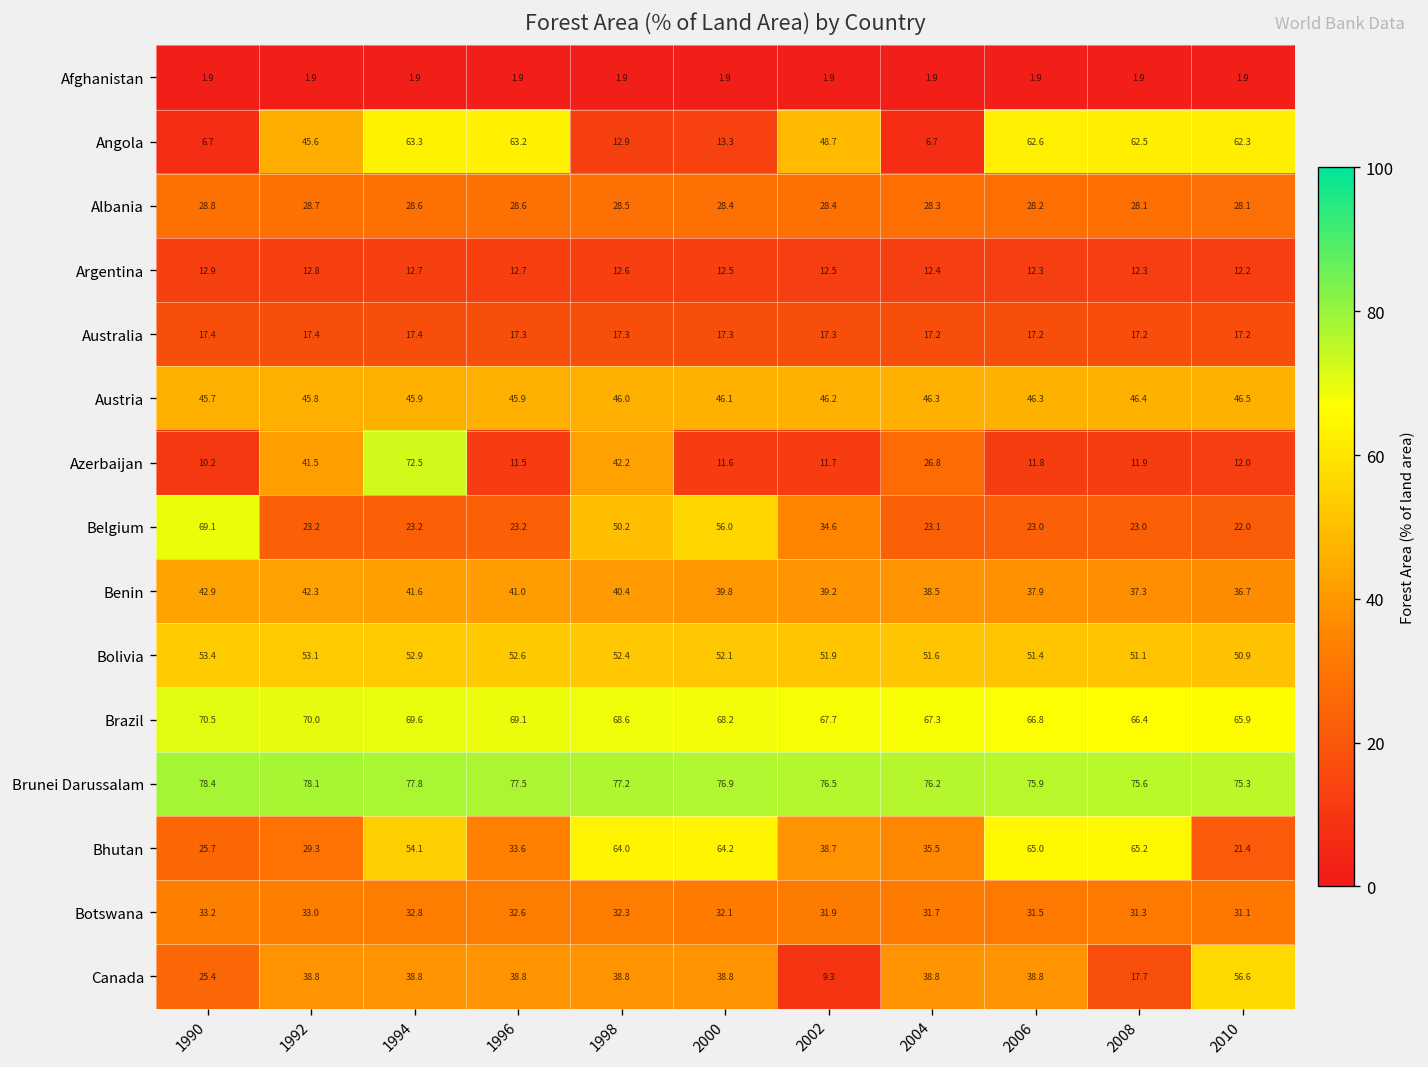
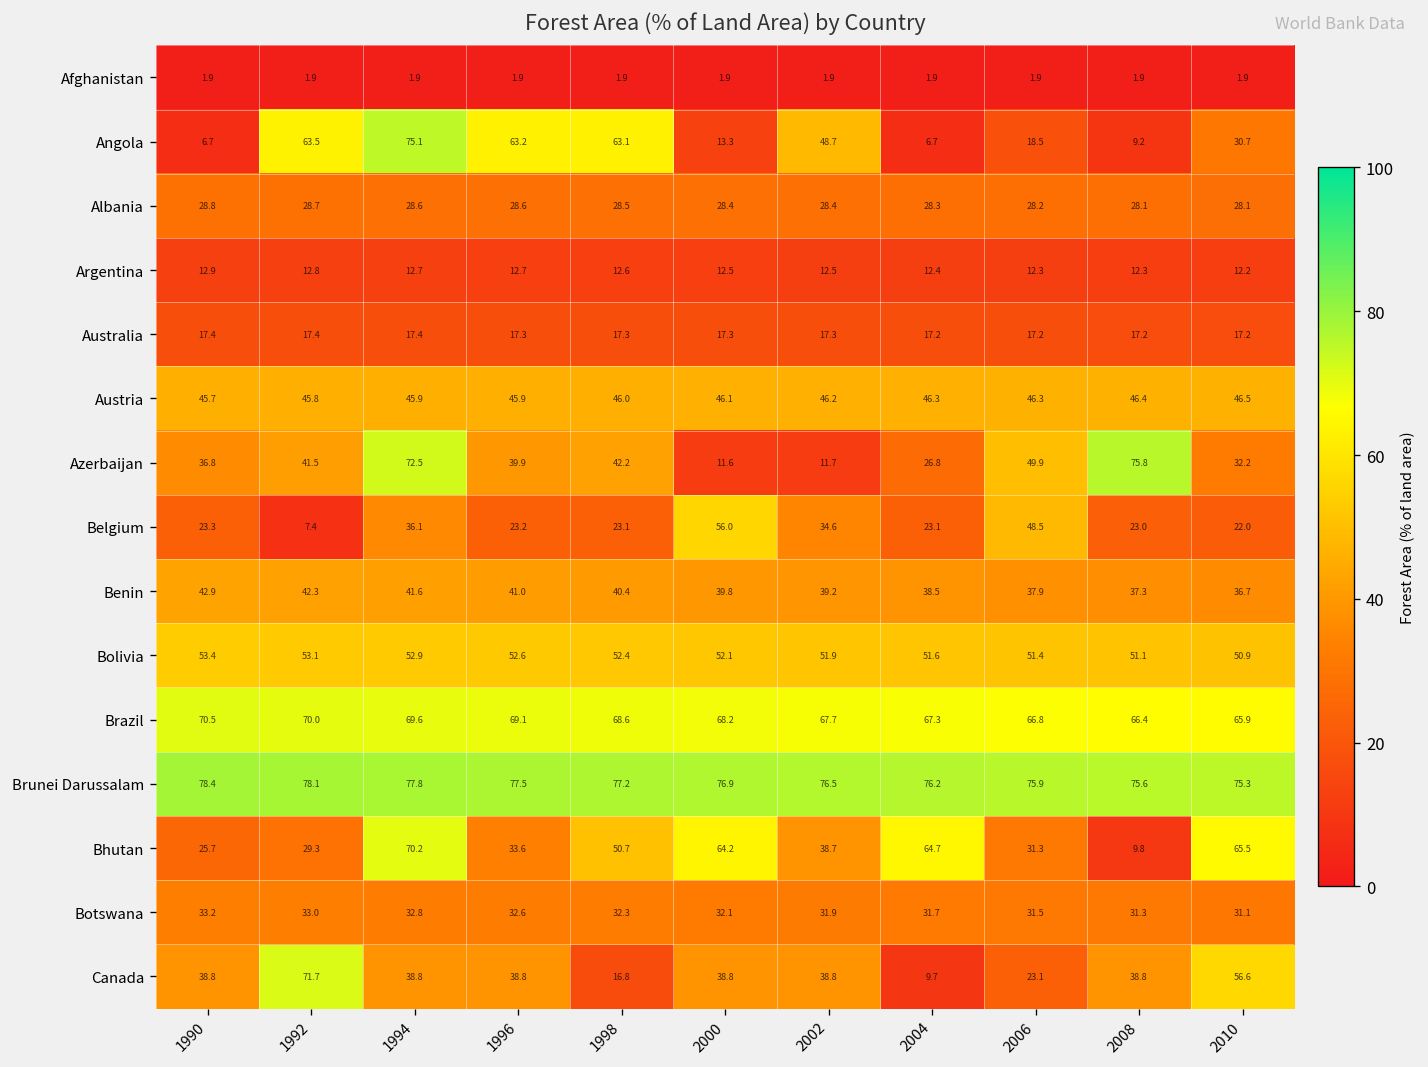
Angola, 1992: 45.6 -> 63.5
Angola, 1994: 63.3 -> 75.1
Angola, 1998: 12.9 -> 63.1
Angola, 2006: 62.6 -> 18.5
Angola, 2008: 62.5 -> 9.2
Angola, 2010: 62.3 -> 30.7
Azerbaijan, 1990: 10.2 -> 36.8
Azerbaijan, 1996: 11.5 -> 39.9
Azerbaijan, 2006: 11.8 -> 49.9
Azerbaijan, 2008: 11.9 -> 75.8
Azerbaijan, 2010: 12.0 -> 32.2
Belgium, 1990: 69.1 -> 23.3
Belgium, 1992: 23.2 -> 7.4
Belgium, 1994: 23.2 -> 36.1
Belgium, 1998: 50.2 -> 23.1
Belgium, 2006: 23.0 -> 48.5
Bhutan, 1994: 54.1 -> 70.2
Bhutan, 1998: 64.0 -> 50.7
Bhutan, 2004: 35.5 -> 64.7
Bhutan, 2006: 65.0 -> 31.3
Bhutan, 2008: 65.2 -> 9.8
Bhutan, 2010: 21.4 -> 65.5
Canada, 1990: 25.4 -> 38.8
Canada, 1992: 38.8 -> 71.7
Canada, 1998: 38.8 -> 16.8
Canada, 2002: 9.3 -> 38.8
Canada, 2004: 38.8 -> 9.7
Canada, 2006: 38.8 -> 23.1
Canada, 2008: 17.7 -> 38.8
